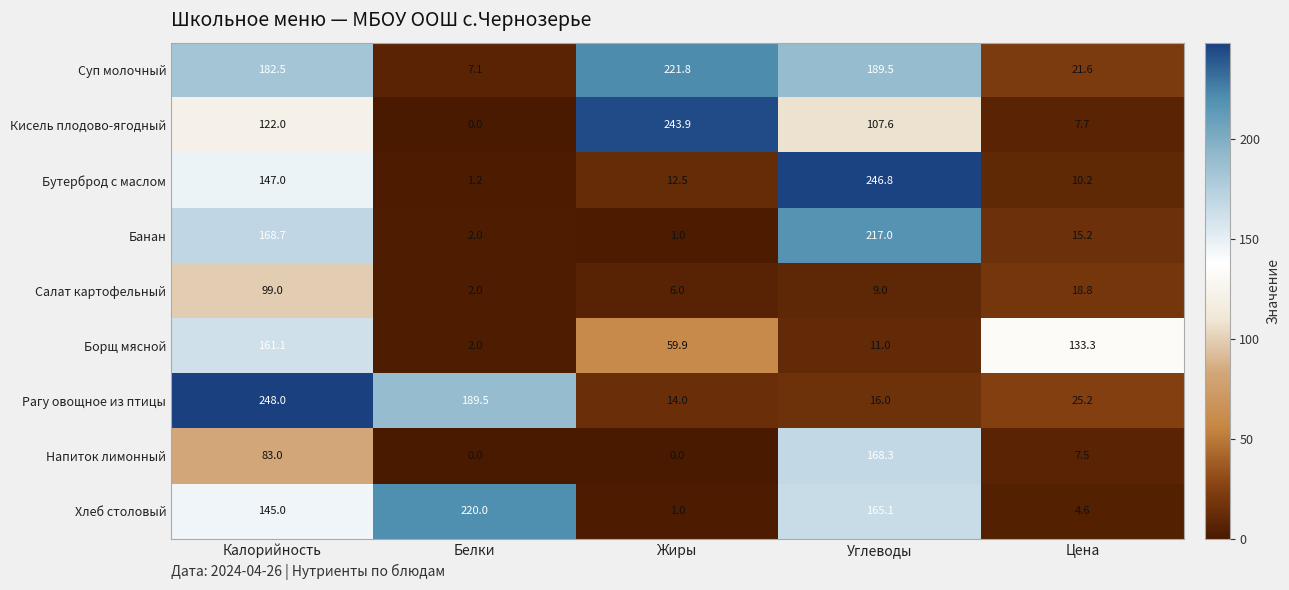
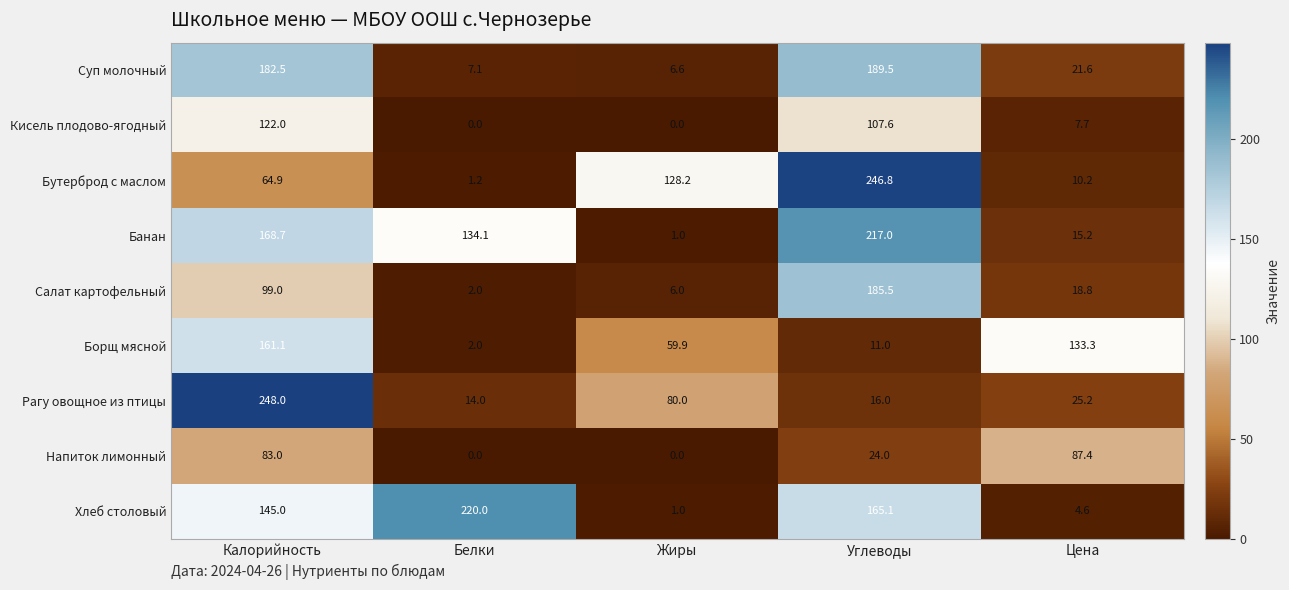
Суп молочный, Жиры: 221.8 -> 6.6
Кисель плодово-ягодный, Жиры: 243.9 -> 0.0
Бутерброд с маслом, Калорийность: 147.0 -> 64.9
Бутерброд с маслом, Жиры: 12.5 -> 128.2
Банан, Белки: 2.0 -> 134.1
Салат картофельный, Углеводы: 9.0 -> 185.5
Рагу овощное из птицы, Белки: 189.5 -> 14.0
Рагу овощное из птицы, Жиры: 14.0 -> 80.0
Напиток лимонный, Углеводы: 168.3 -> 24.0
Напиток лимонный, Цена: 7.5 -> 87.4
